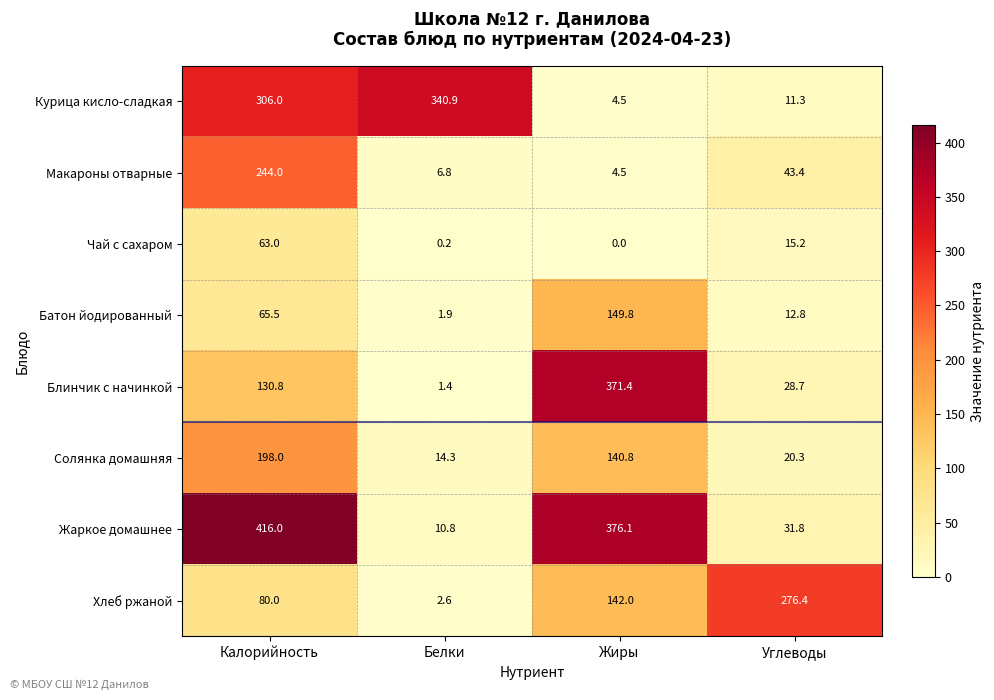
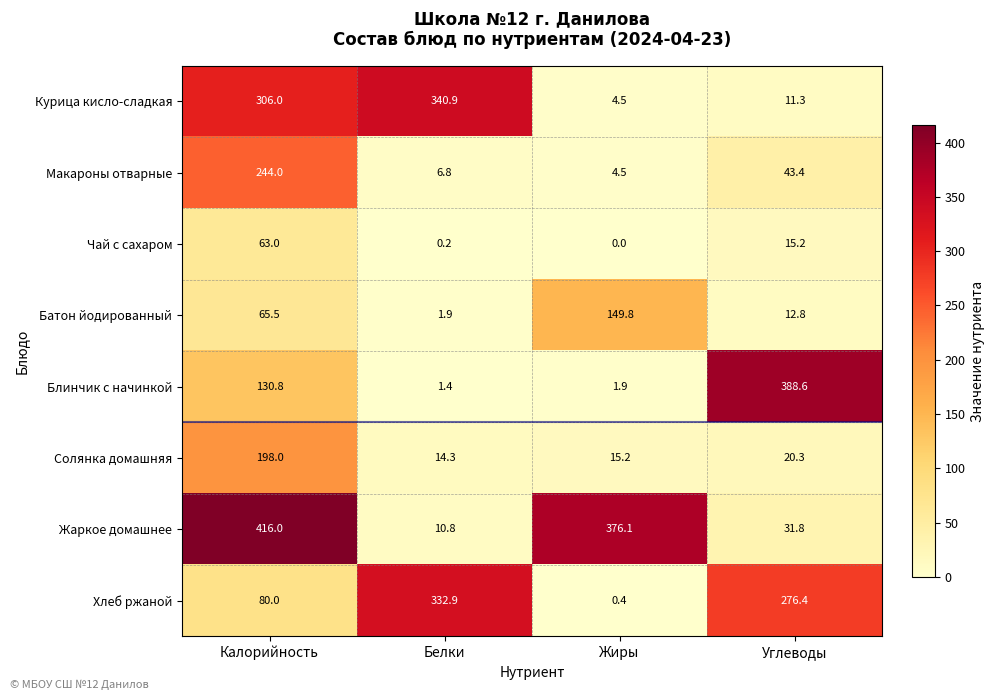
Блинчик с начинкой, Жиры: 371.4 -> 1.9
Блинчик с начинкой, Углеводы: 28.7 -> 388.6
Солянка домашняя, Жиры: 140.8 -> 15.2
Хлеб ржаной, Белки: 2.6 -> 332.9
Хлеб ржаной, Жиры: 142.0 -> 0.4
